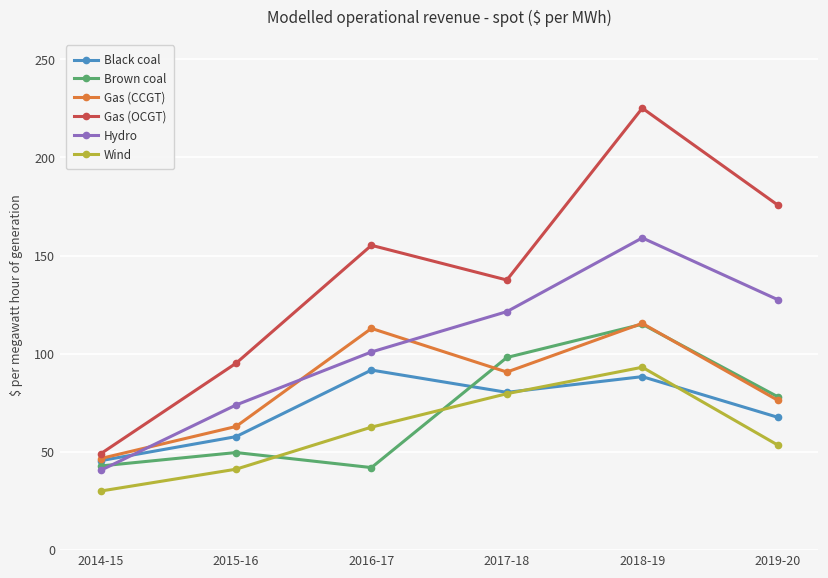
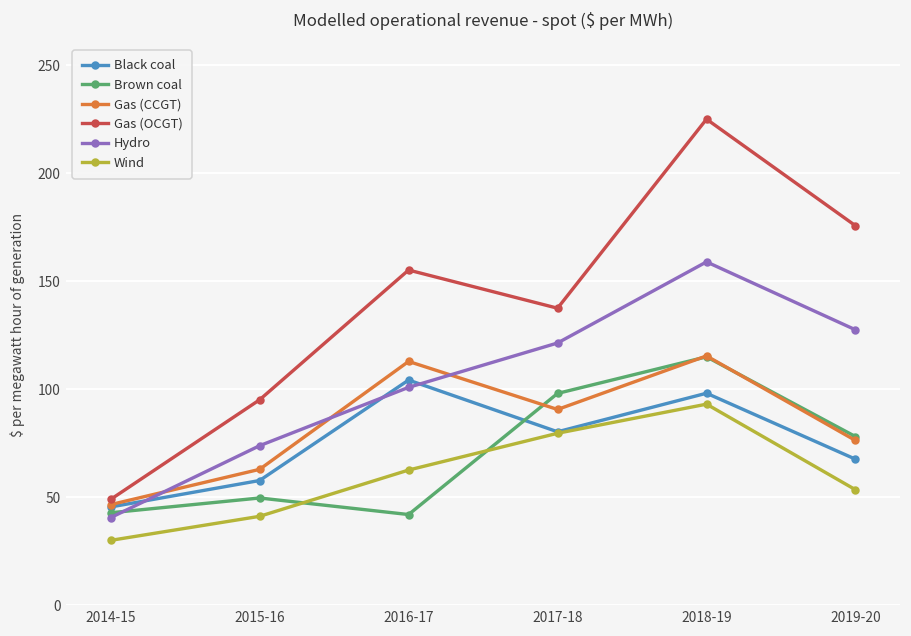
Black coal, 2016-17: 92 -> 104
Black coal, 2018-19: 88 -> 98
